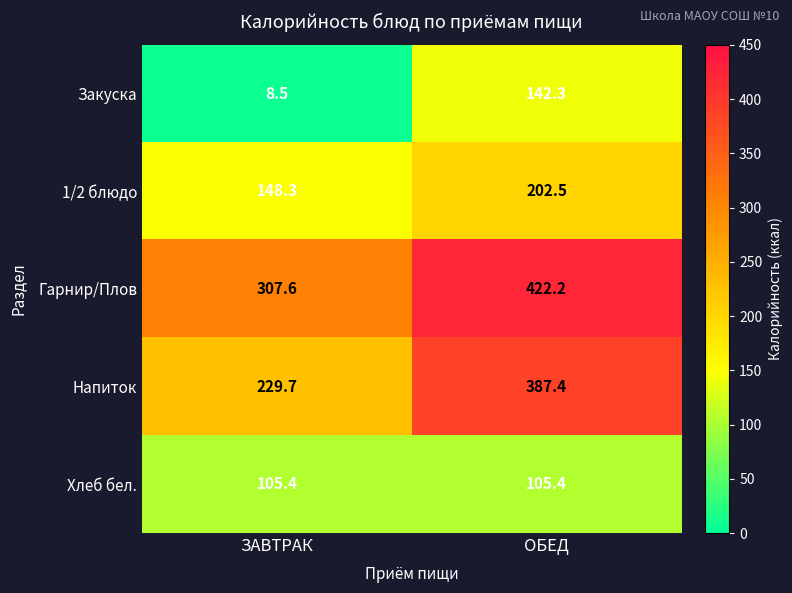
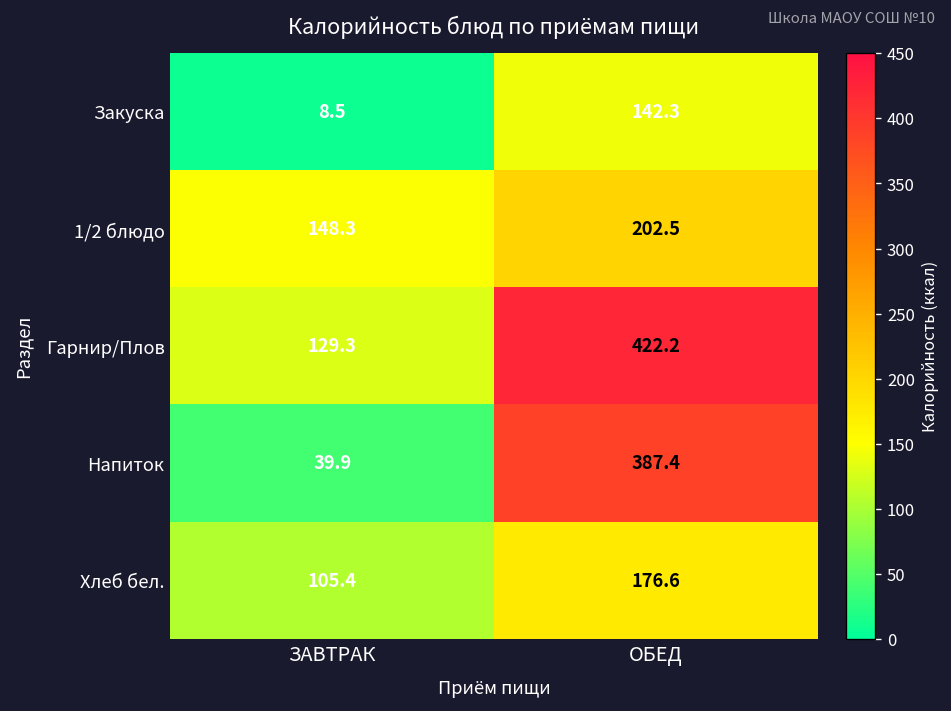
Гарнир/Плов, ЗАВТРАК: 307.6 -> 129.3
Напиток, ЗАВТРАК: 229.7 -> 39.9
Хлеб бел., ОБЕД: 105.4 -> 176.6
